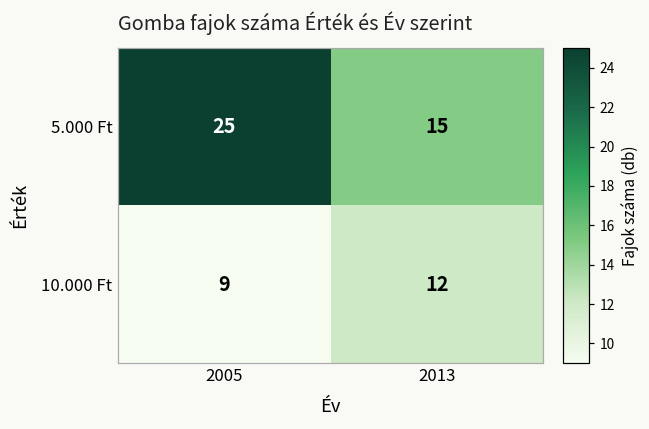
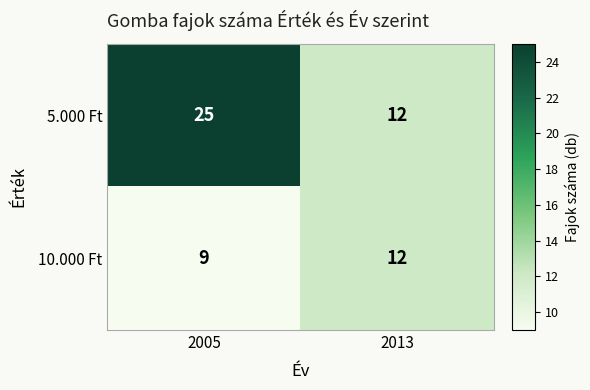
5.000 Ft, 2013: 15 -> 12
